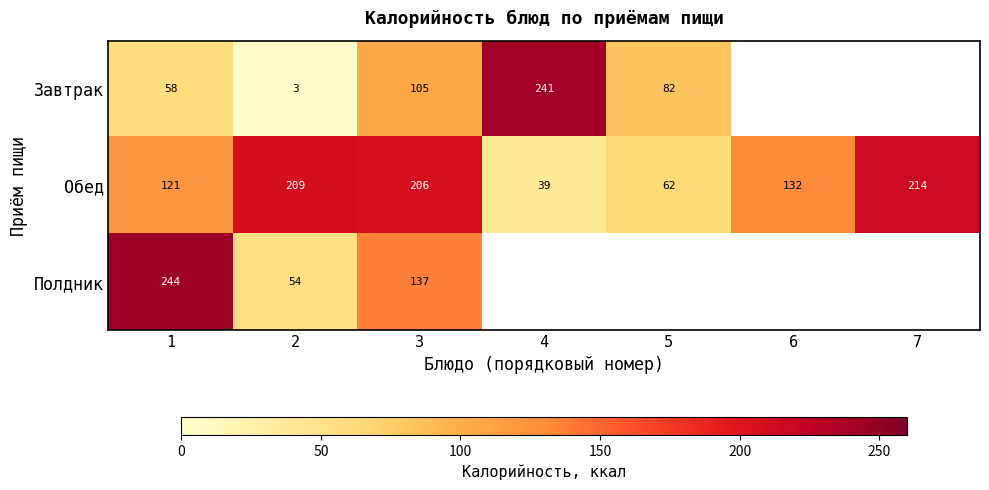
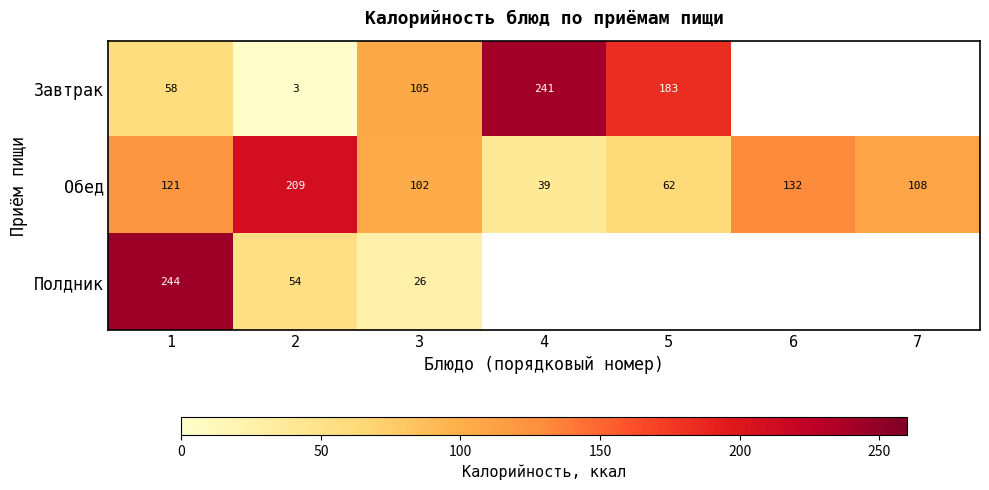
Завтрак, 5: 82 -> 183
Обед, 3: 206 -> 102
Обед, 7: 214 -> 108
Полдник, 3: 137 -> 26
